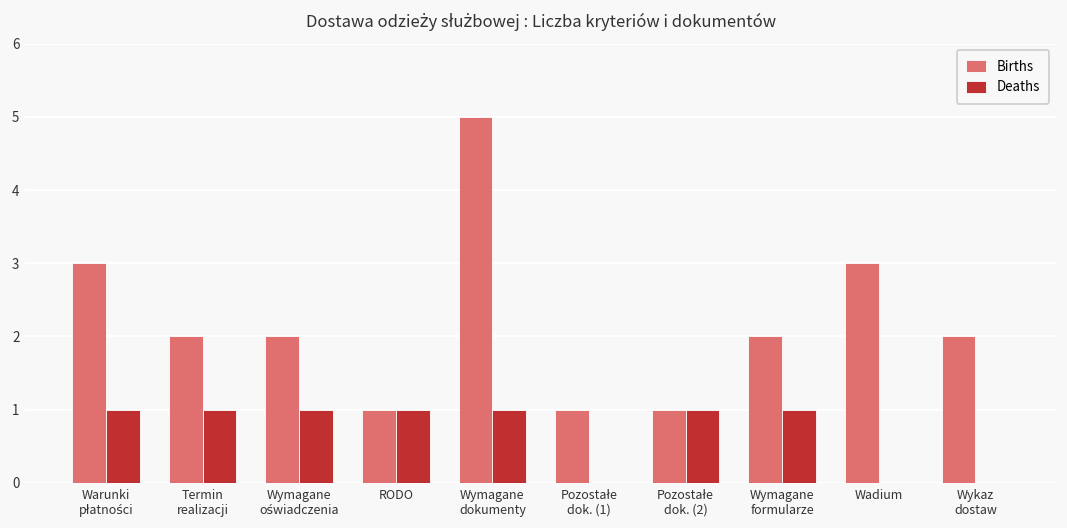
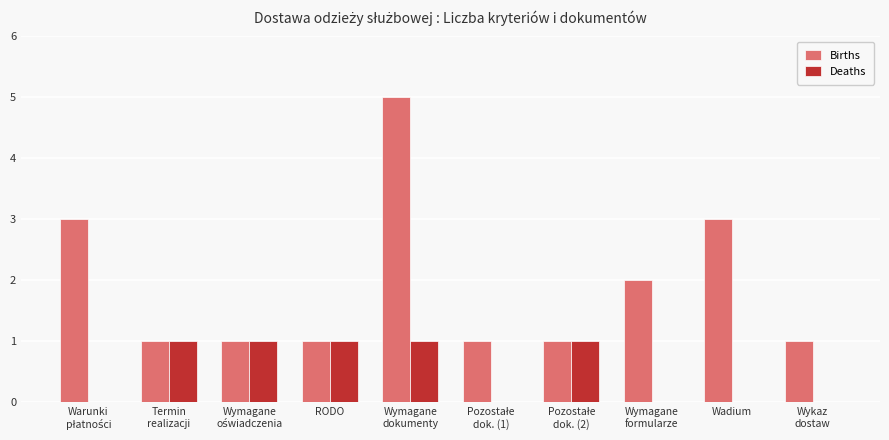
Deaths, Warunki płatności: 1 -> 0
Births, Termin realizacji: 2 -> 1
Births, Wymagane oświadczenia: 2 -> 1
Deaths, Wymagane formularze: 1 -> 0
Births, Wykaz dostaw: 2 -> 1
